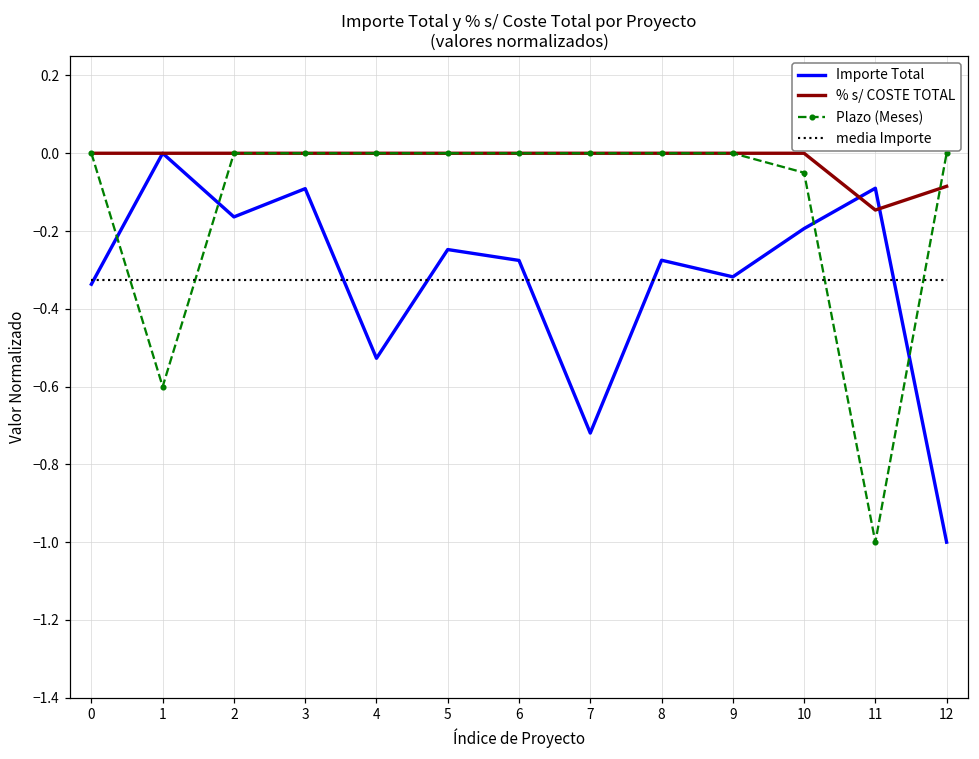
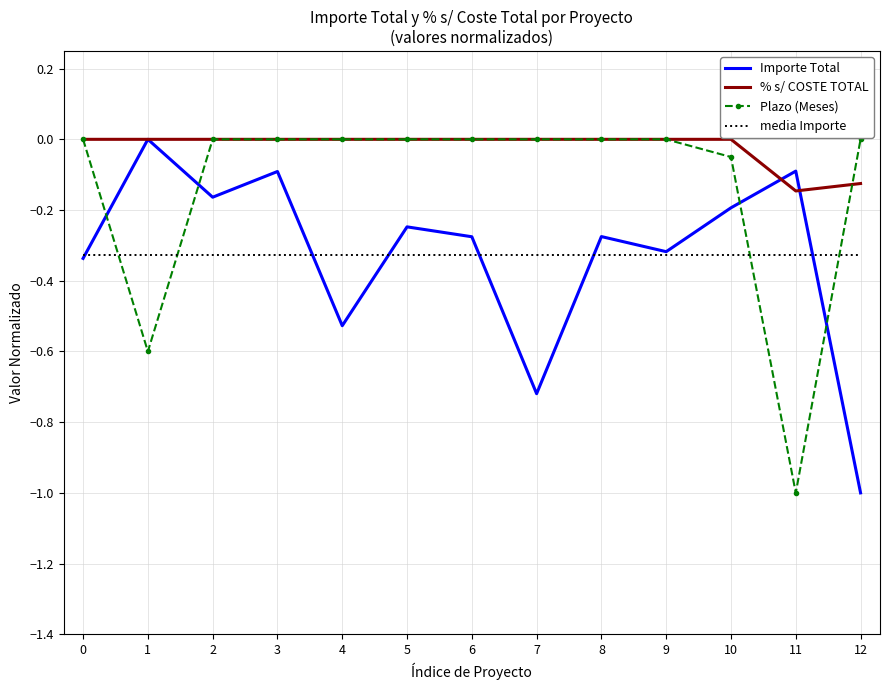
% s/ COSTE TOTAL, 12: -0.09 -> -0.13
